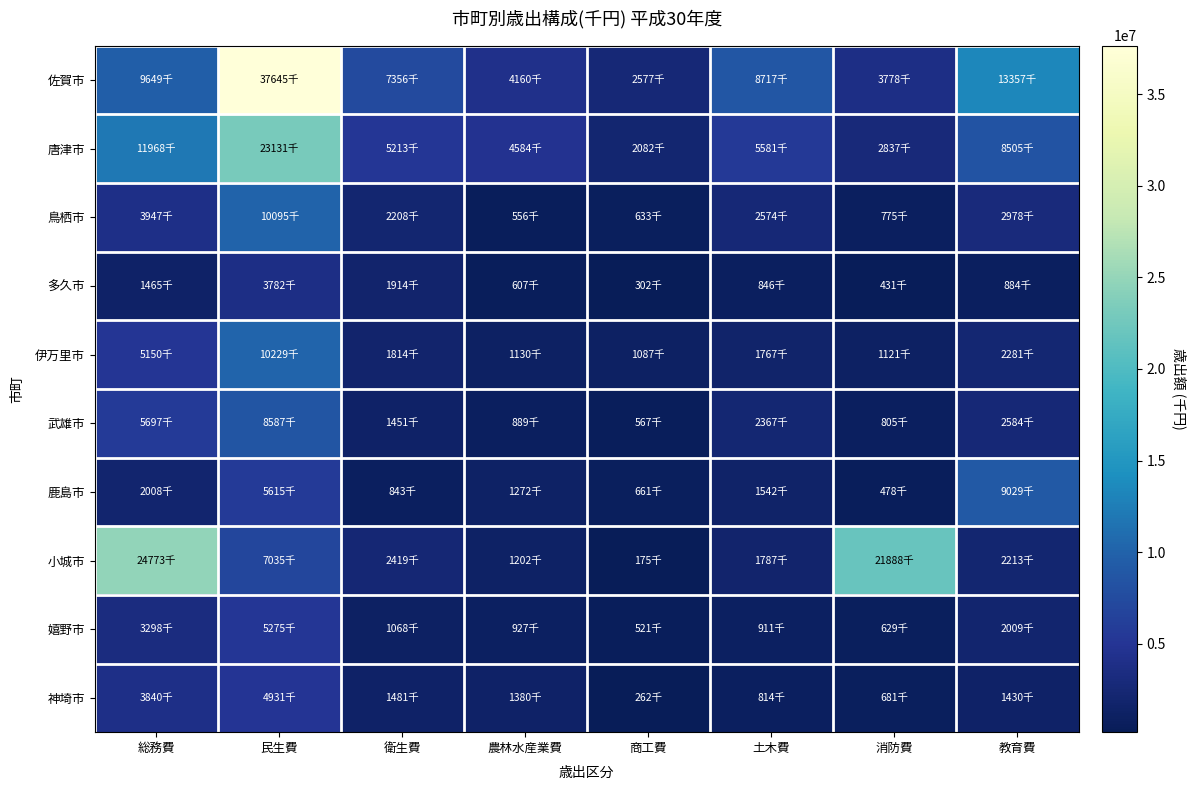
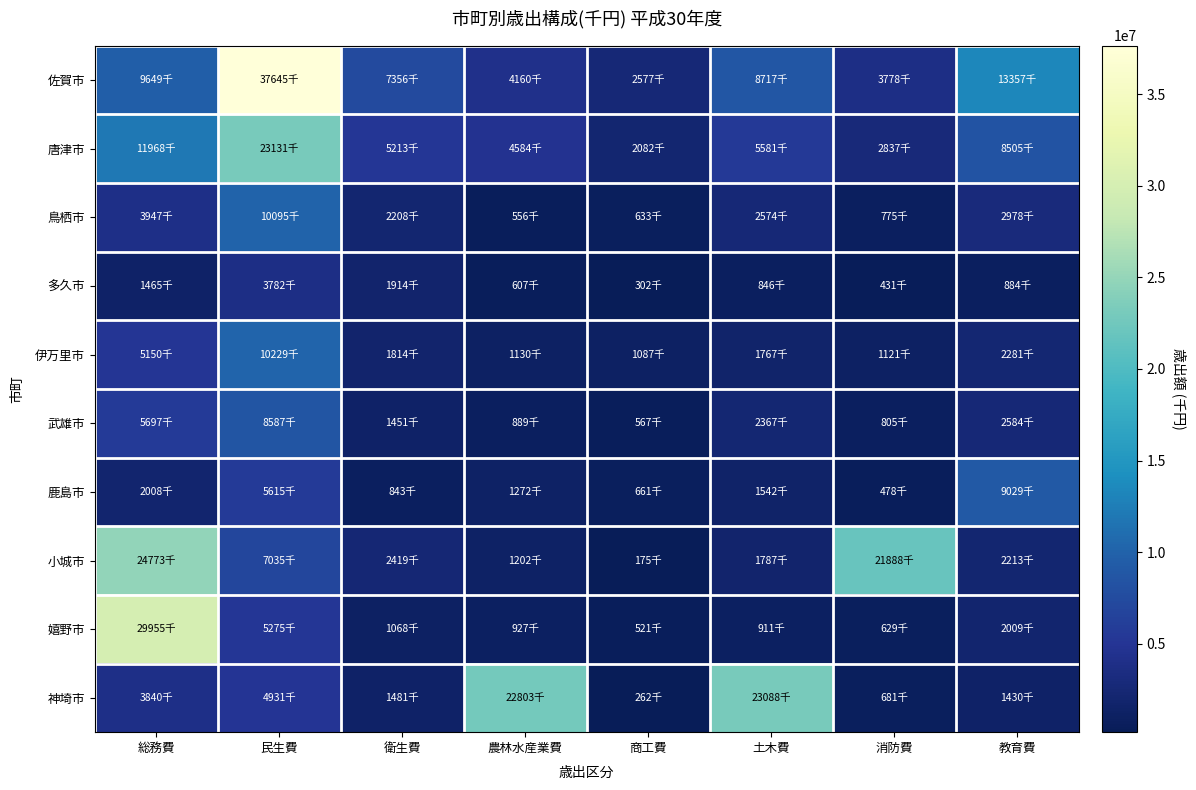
嬉野市, 総務費: 3298千 -> 29955千
神埼市, 農林水産業費: 1380千 -> 22803千
神埼市, 土木費: 814千 -> 23088千
